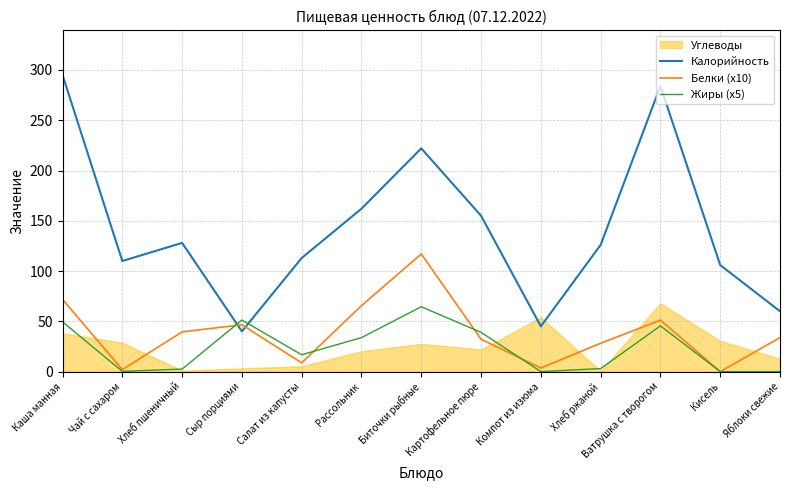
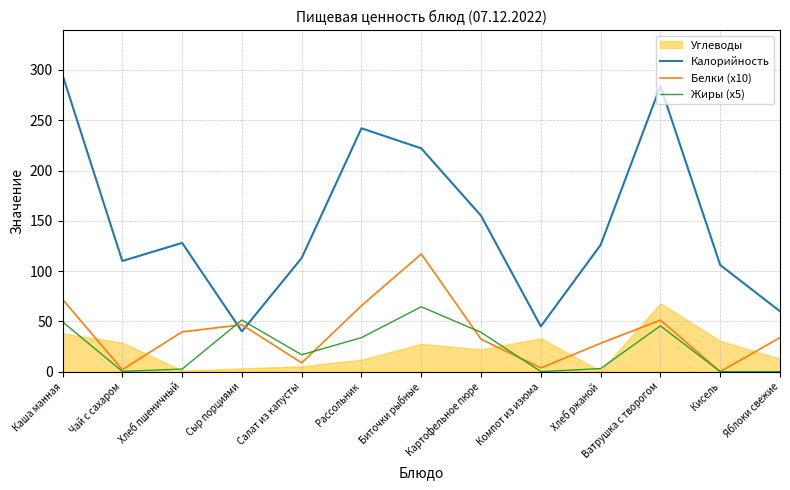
Калорийность, Рассольник: 162 -> 242
Углеводы, Рассольник: 20 -> 12
Углеводы, Компот из изюма: 54 -> 33
